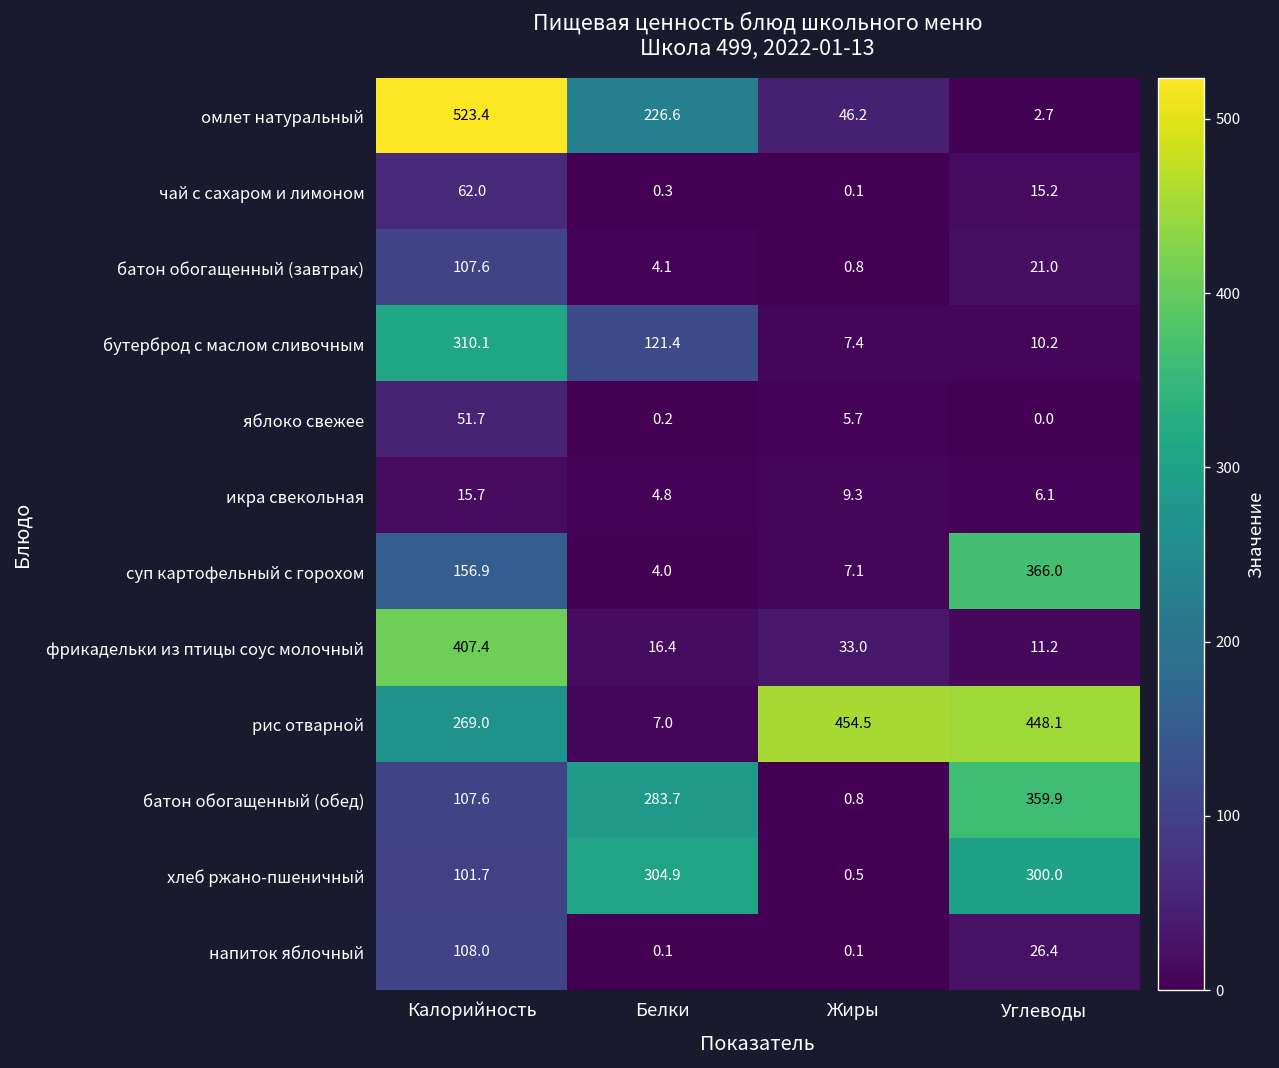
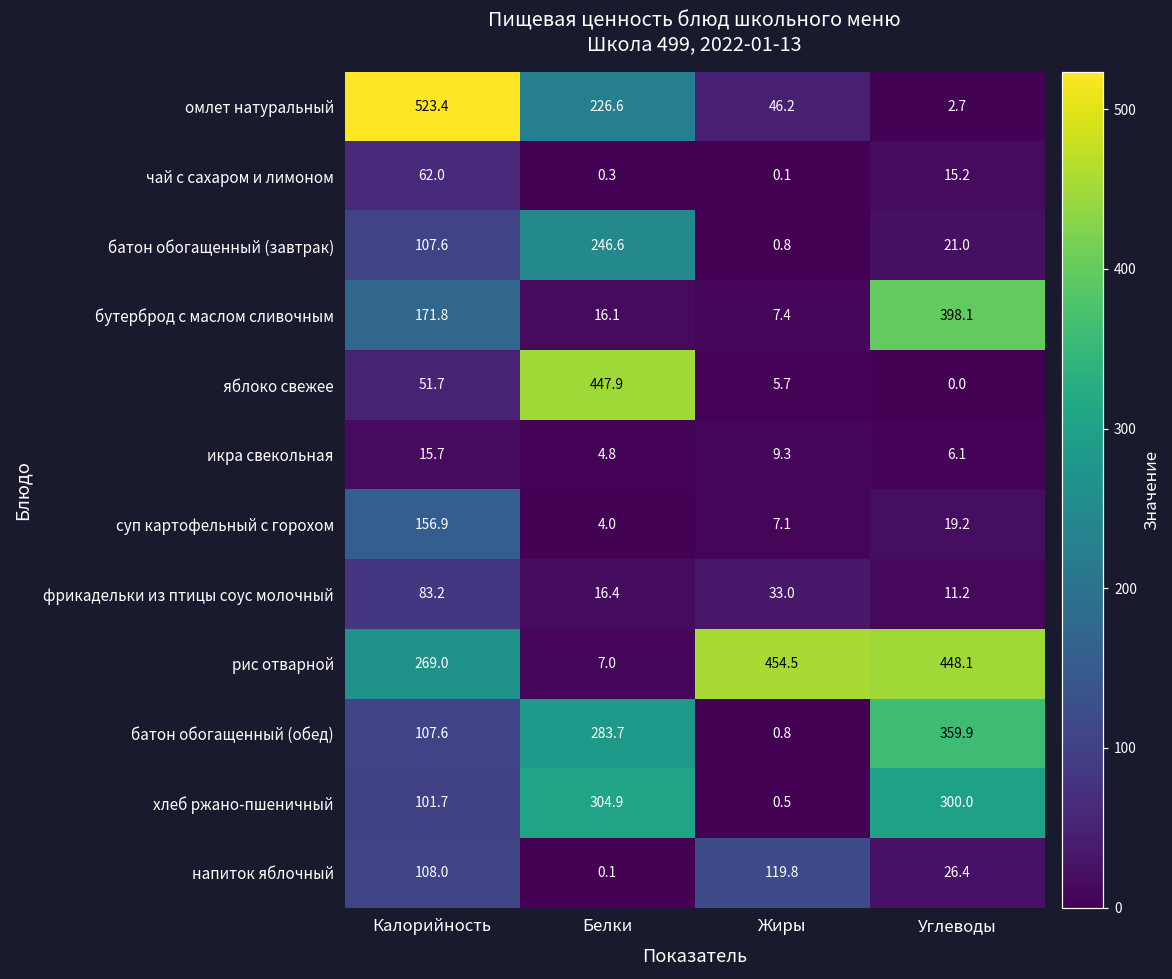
батон обогащенный (завтрак), Белки: 4.1 -> 246.6
бутерброд с маслом сливочным, Калорийность: 310.1 -> 171.8
бутерброд с маслом сливочным, Белки: 121.4 -> 16.1
бутерброд с маслом сливочным, Углеводы: 10.2 -> 398.1
яблоко свежее, Белки: 0.2 -> 447.9
суп картофельный с горохом, Углеводы: 366.0 -> 19.2
фрикадельки из птицы соус молочный, Калорийность: 407.4 -> 83.2
напиток яблочный, Жиры: 0.1 -> 119.8
